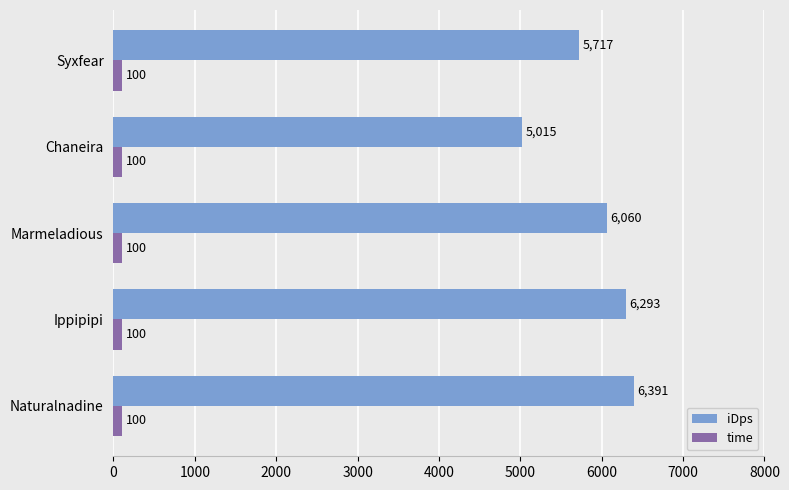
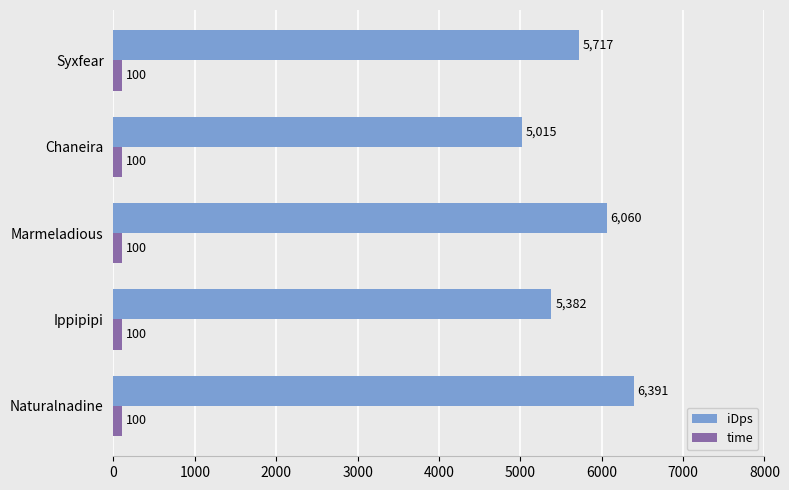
iDps, Ippipipi: 6,293 -> 5,382
